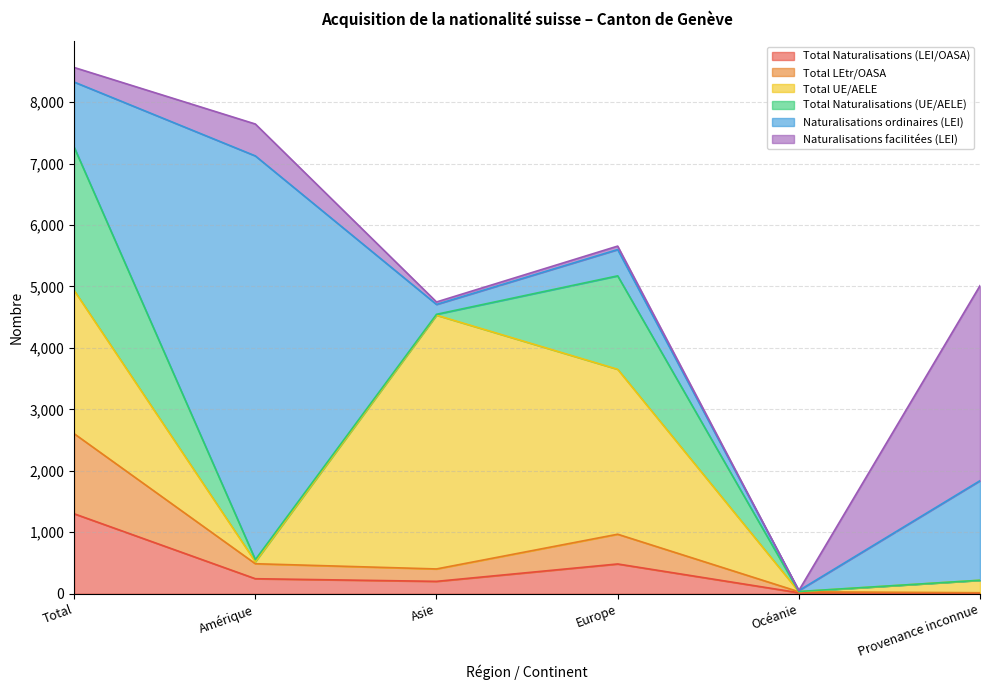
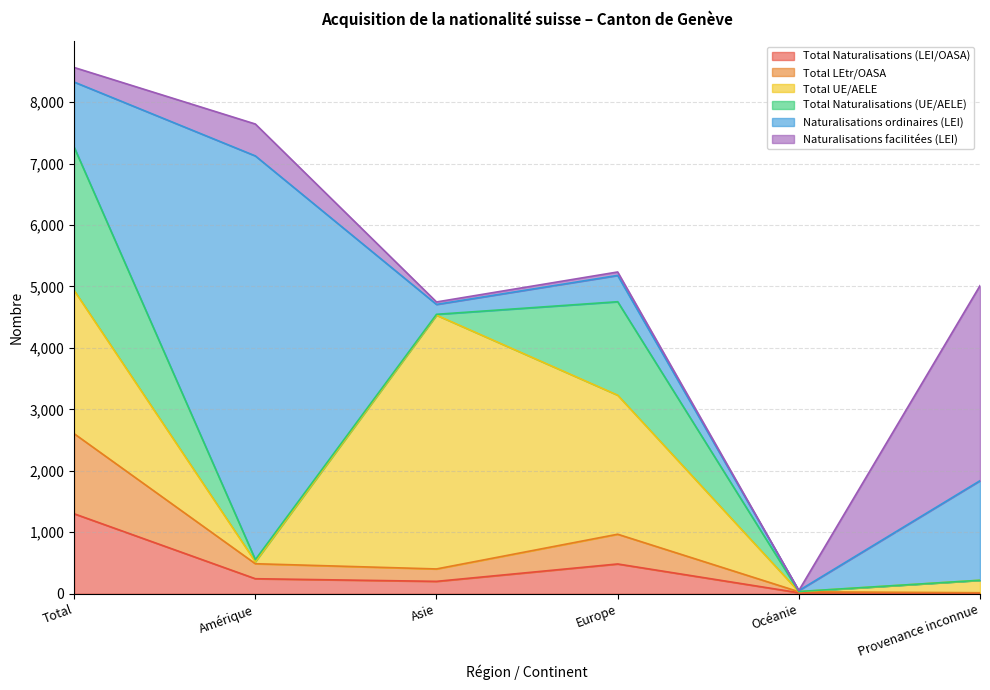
Total UE/AELE, Europe: 2,700 -> 2,300
